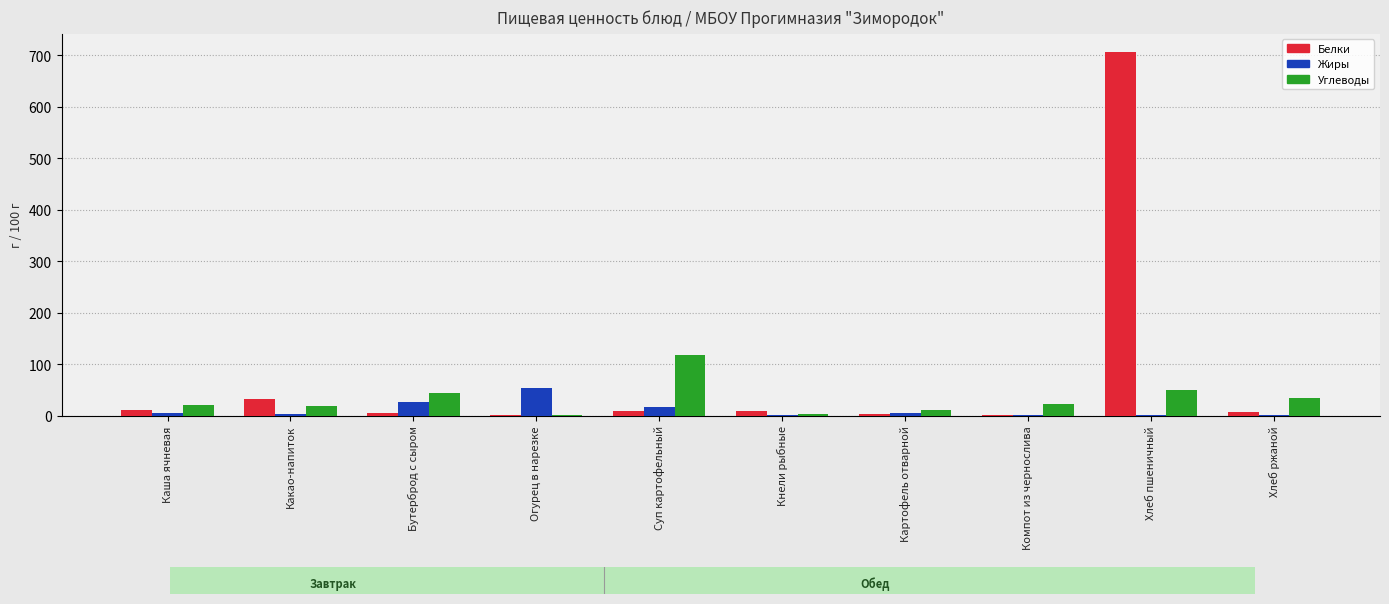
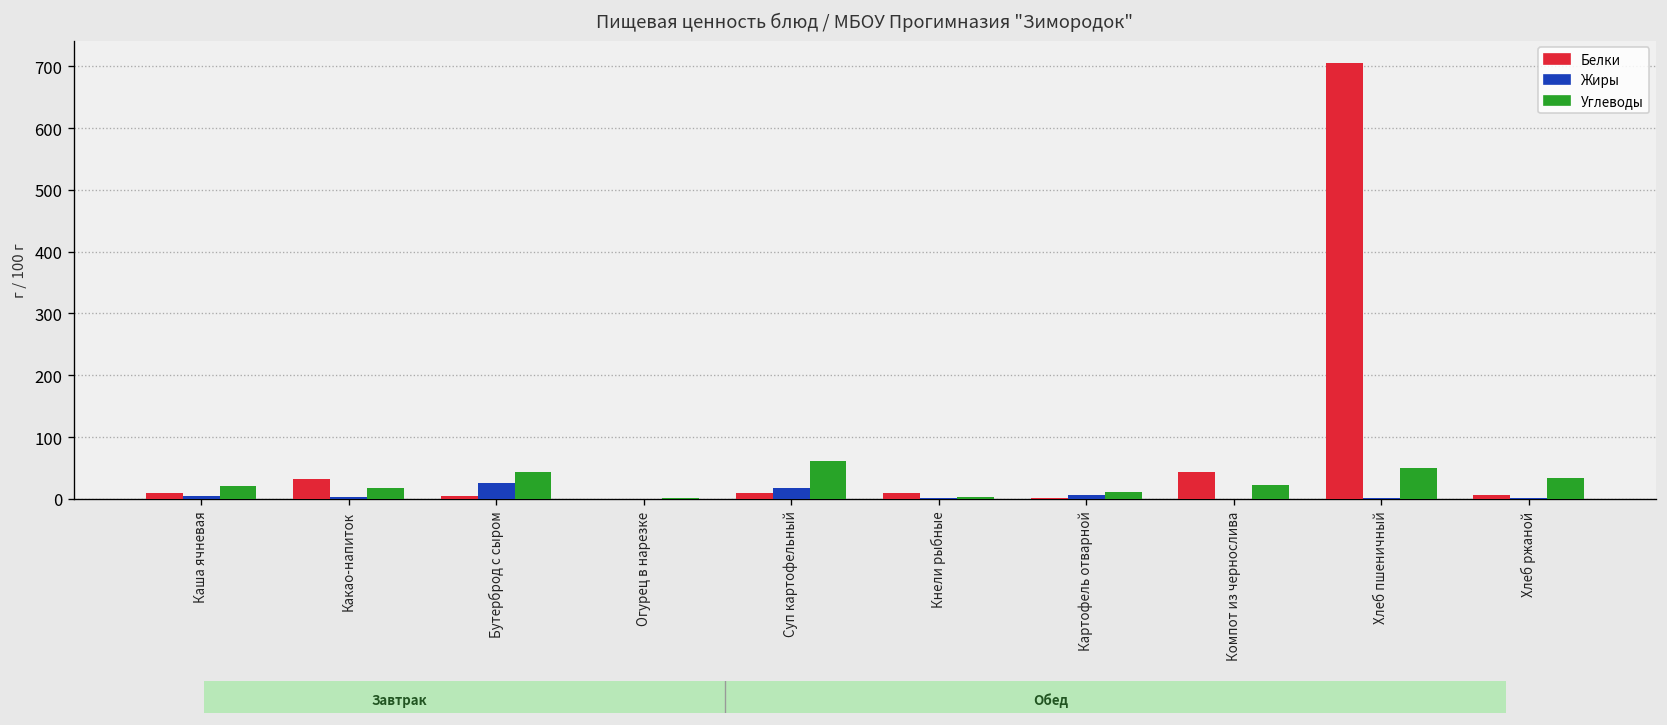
Жиры, Огурец в нарезке: 50 -> 0
Углеводы, Суп картофельный: 120 -> 60
Белки, Компот из чернослива: 0 -> 40
